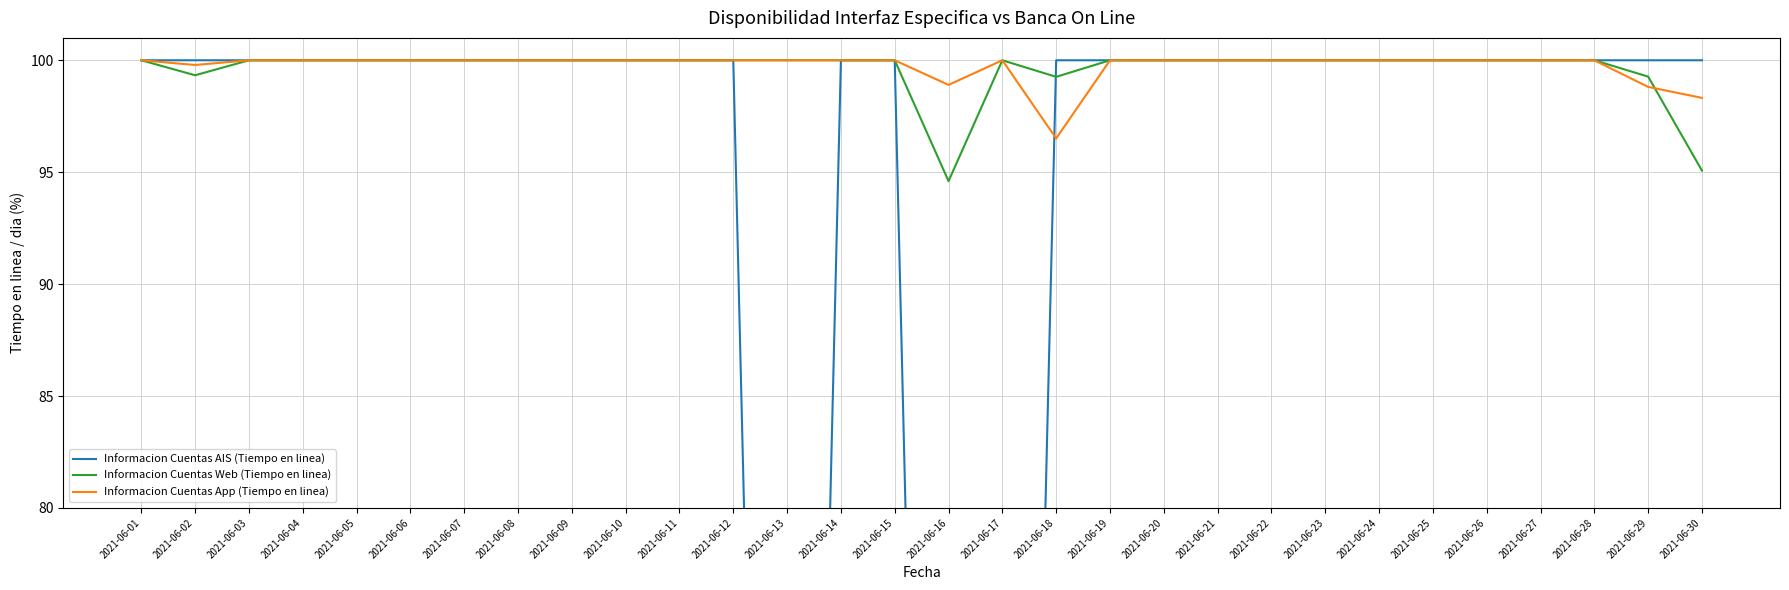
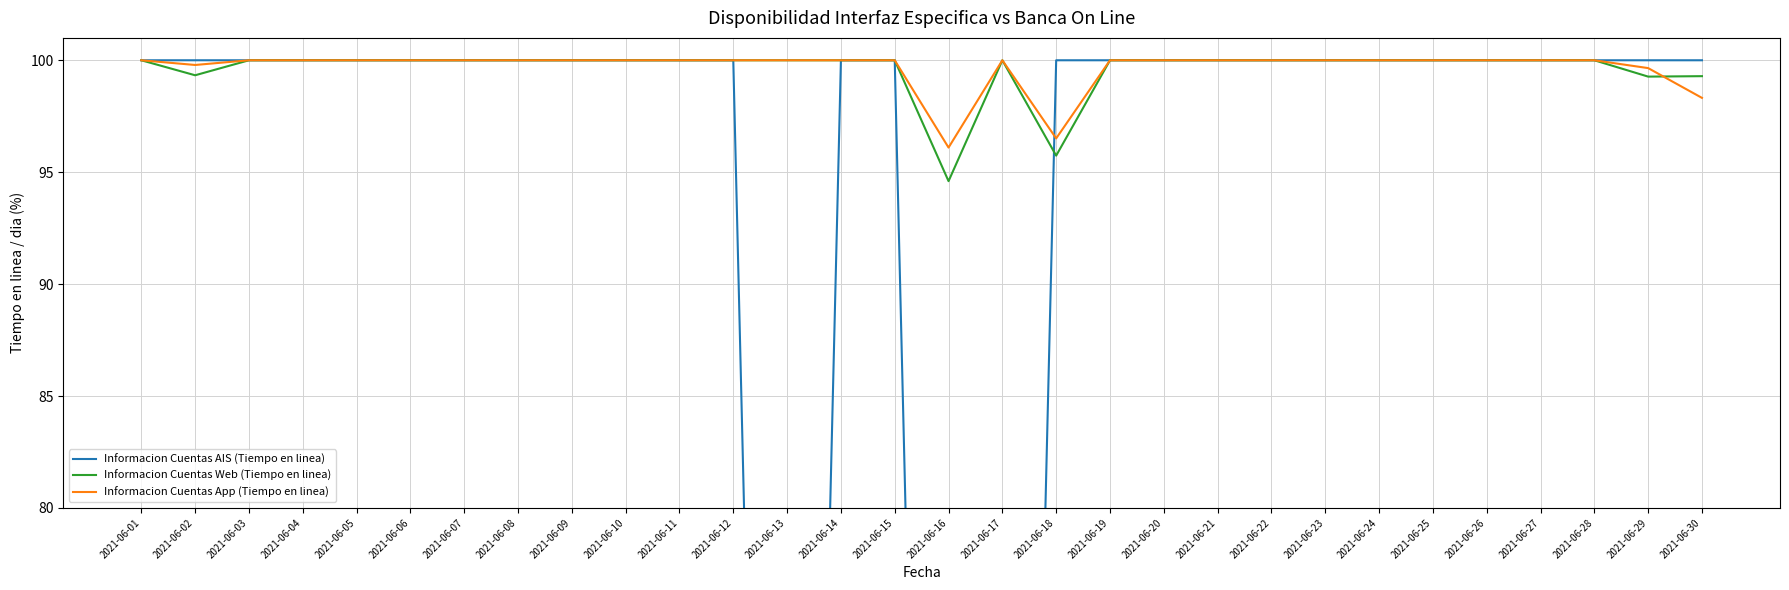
Informacion Cuentas App (Tiempo en linea), 2021-06-16: 98.9 -> 96.1
Informacion Cuentas Web (Tiempo en linea), 2021-06-18: 99.3 -> 95.7
Informacion Cuentas App (Tiempo en linea), 2021-06-29: 98.8 -> 99.7
Informacion Cuentas Web (Tiempo en linea), 2021-06-30: 95.1 -> 99.3
